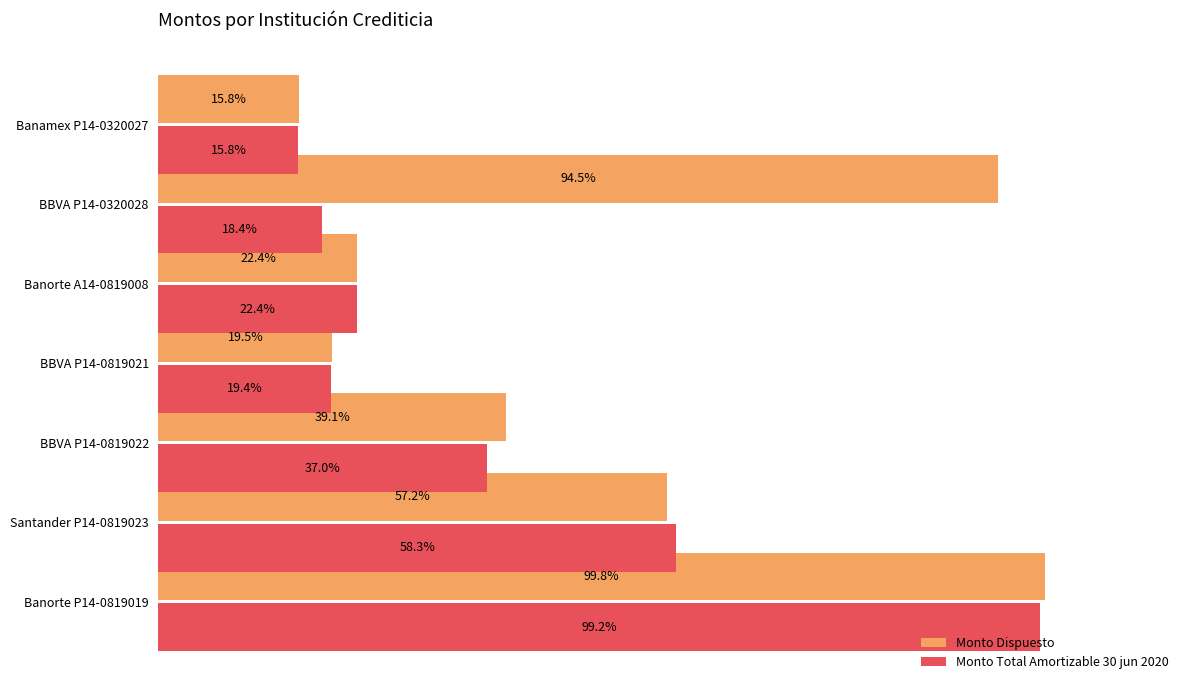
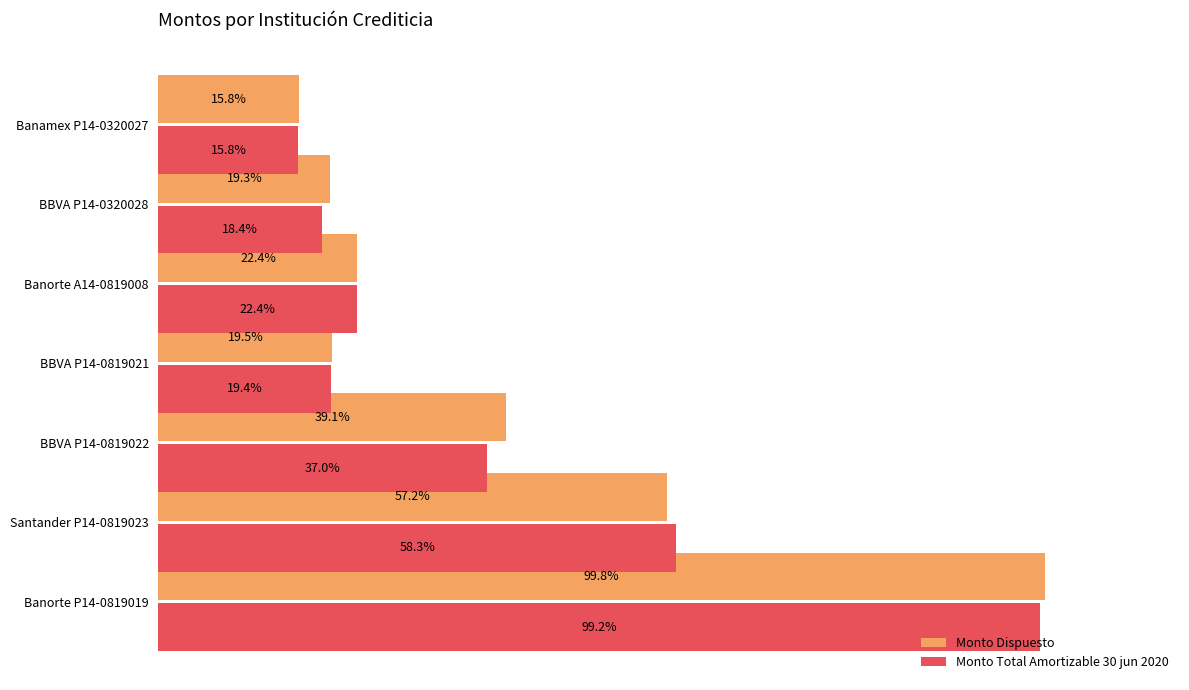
Monto Dispuesto, BBVA P14-0320028: 94.5% -> 19.3%
